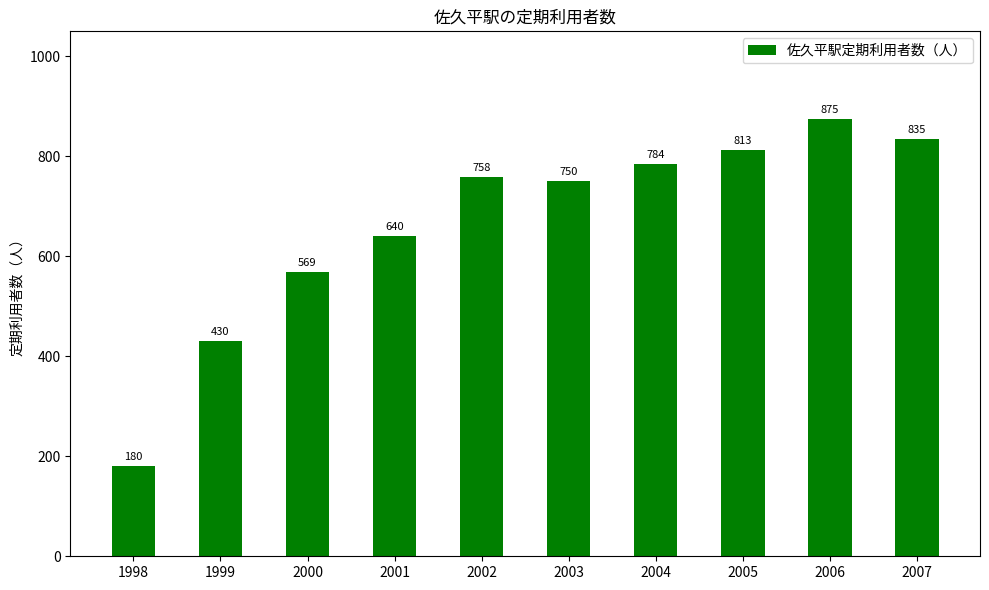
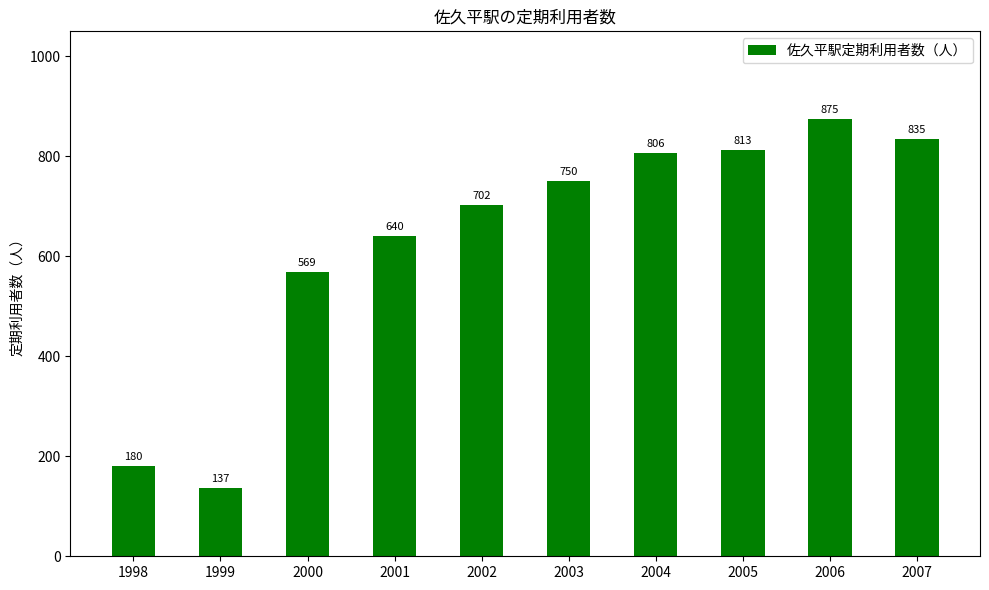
1999: 430 -> 137
2002: 758 -> 702
2004: 784 -> 806
